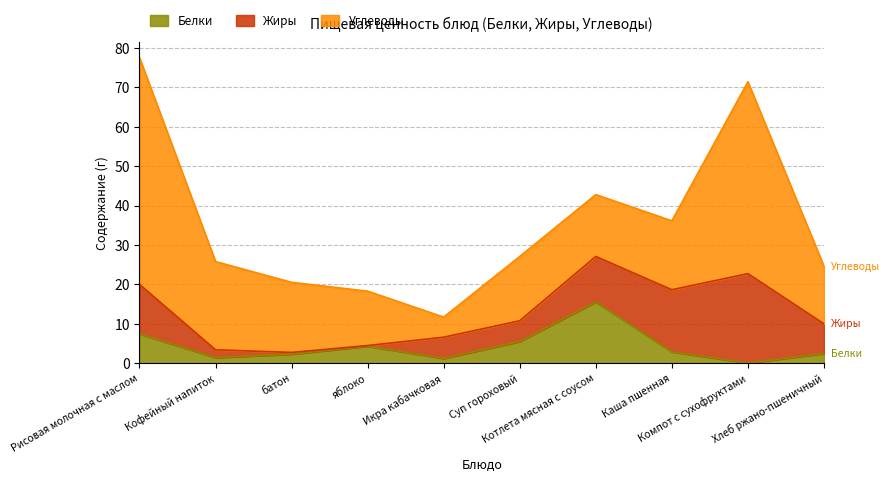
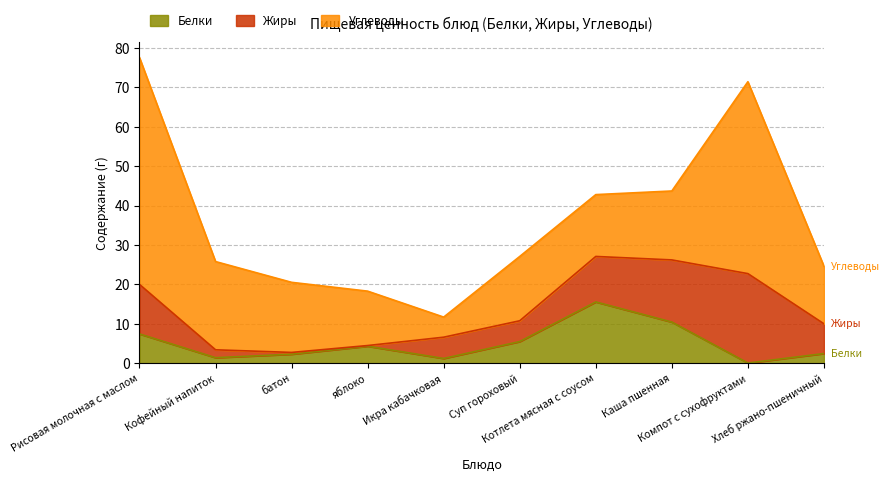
Белки, Каша пшенная: 3 -> 10
